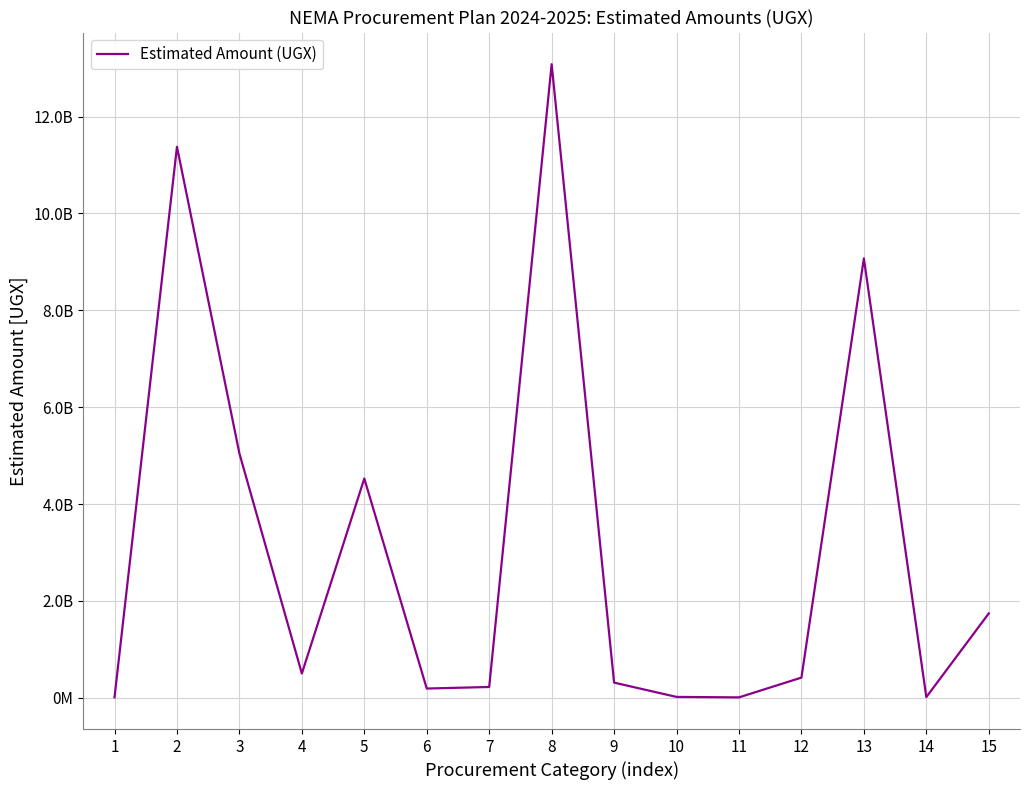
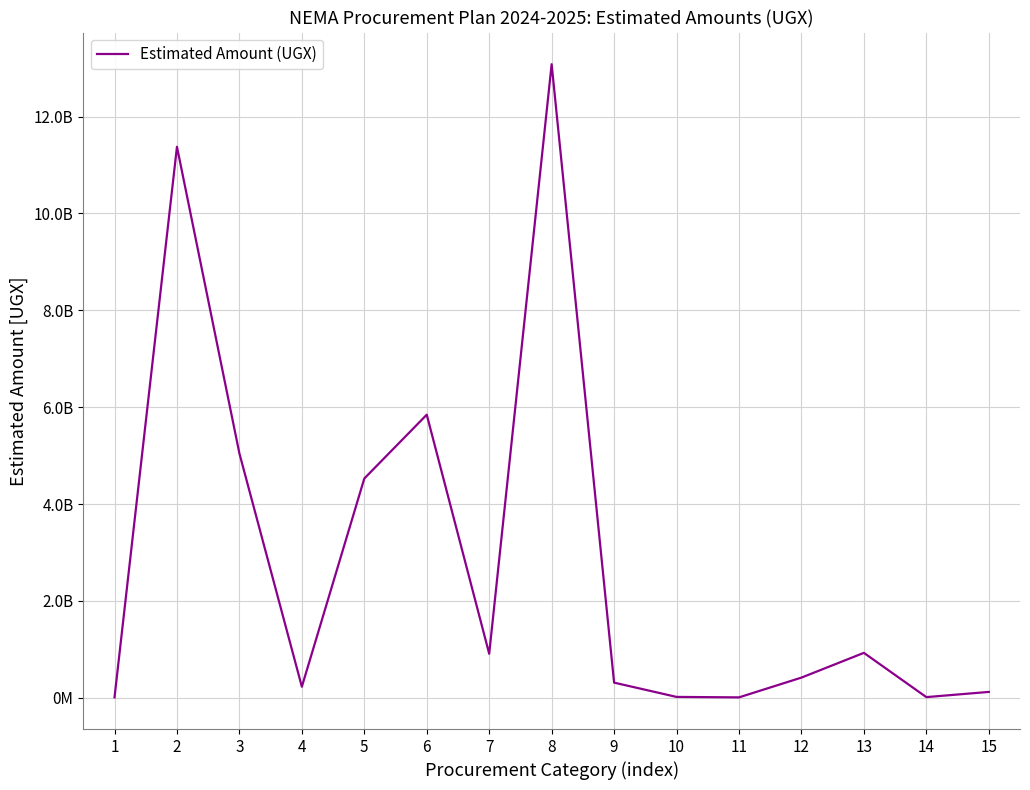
4: 500000000 -> 200000000
6: 200000000 -> 5800000000
7: 200000000 -> 900000000
13: 9100000000 -> 900000000
15: 1700000000 -> 100000000
